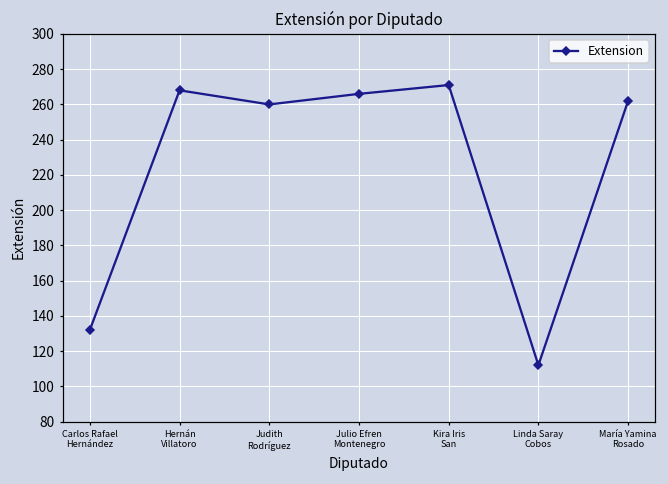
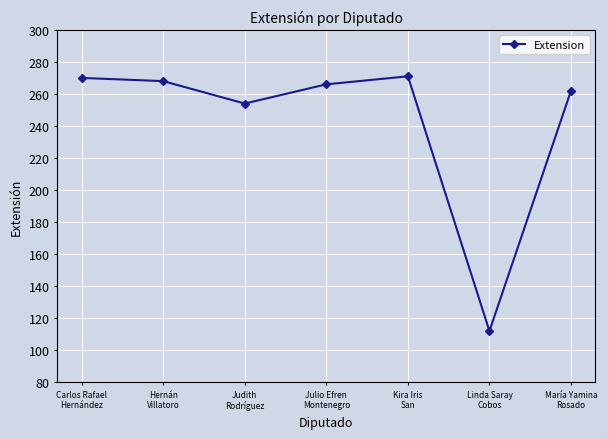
Carlos Rafael Hernández: 132 -> 270
Judith Rodríguez: 260 -> 254
